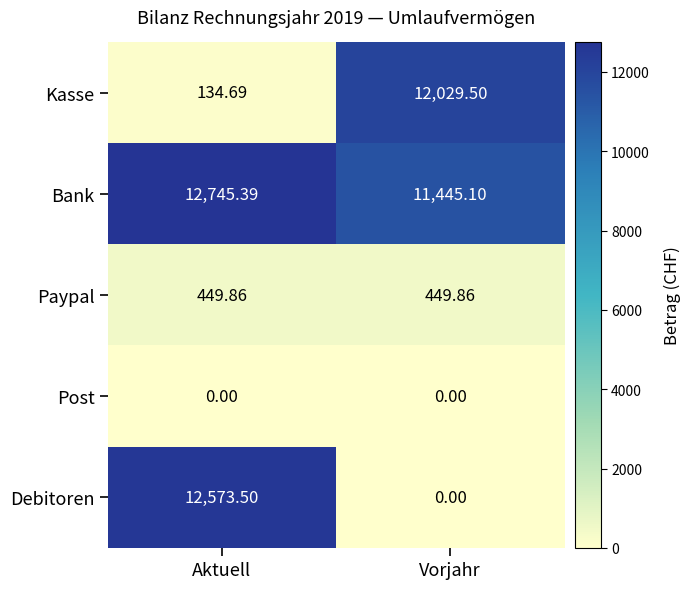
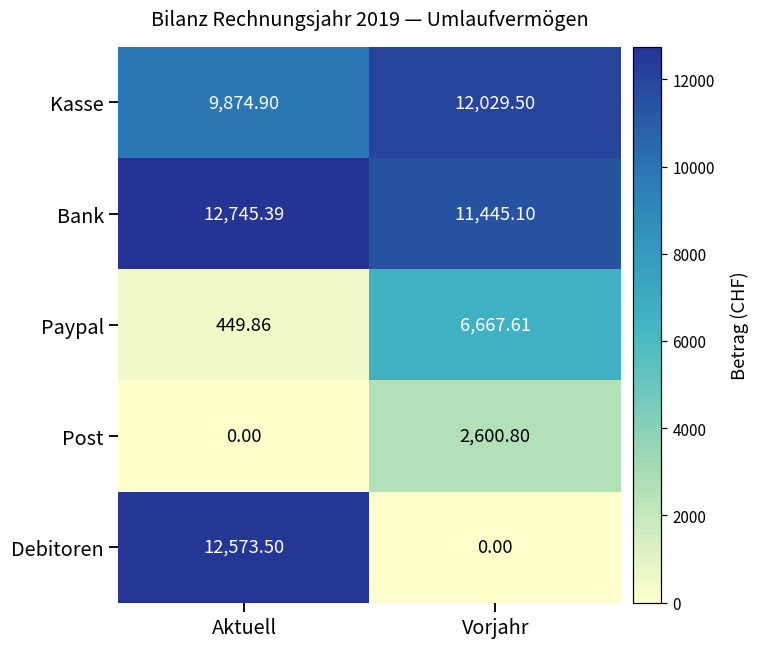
Kasse, Aktuell: 134.69 -> 9,874.90
Paypal, Vorjahr: 449.86 -> 6,667.61
Post, Vorjahr: 0.00 -> 2,600.80
